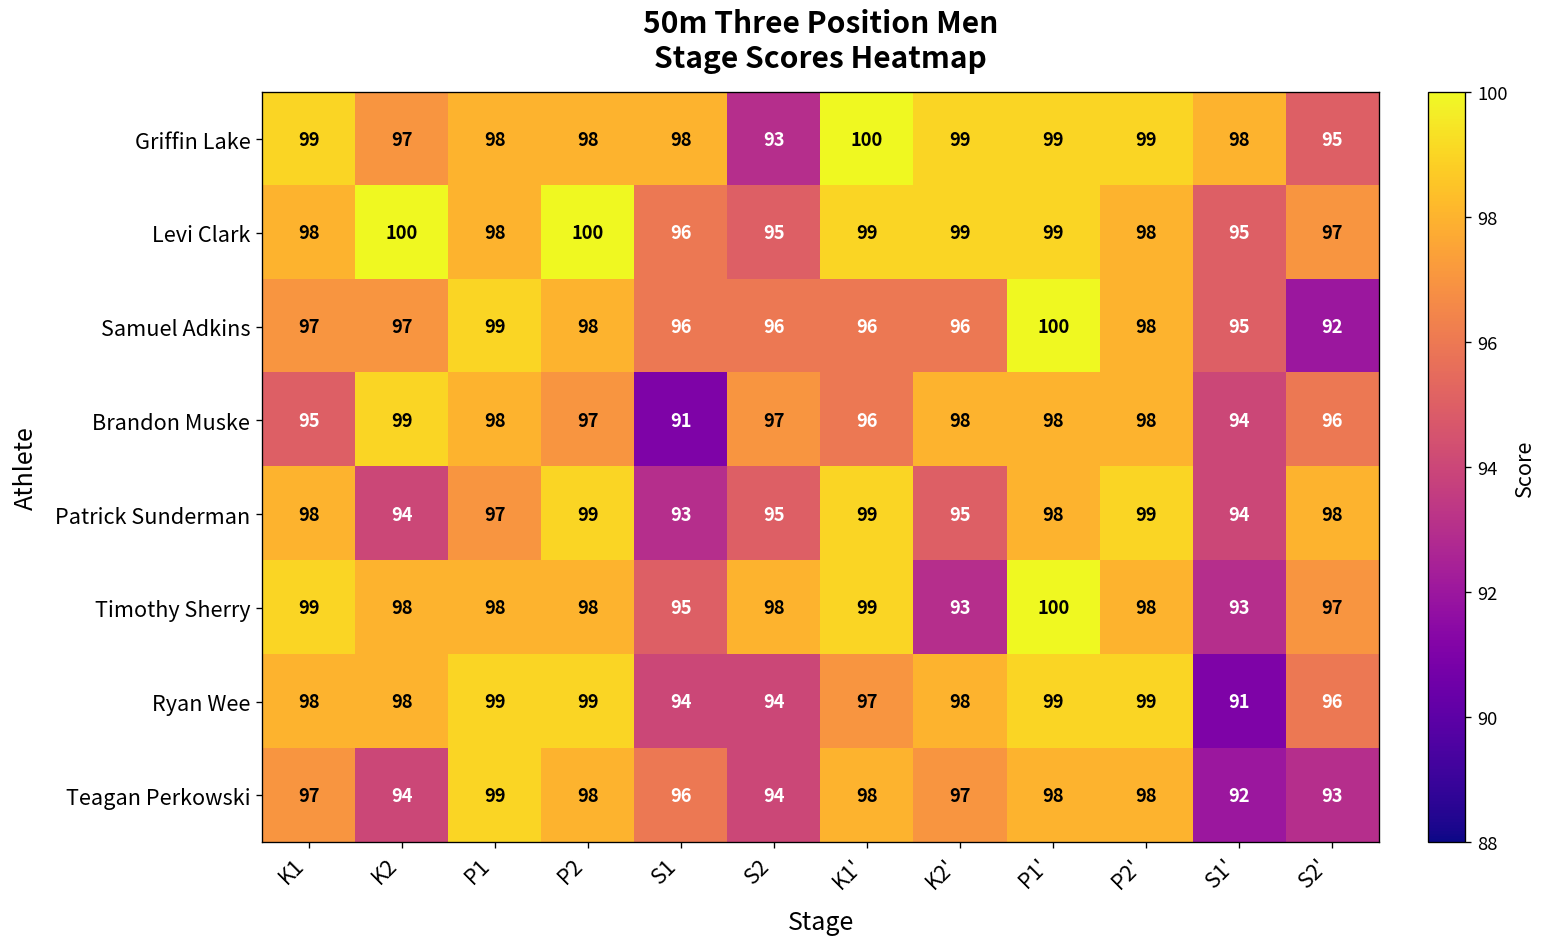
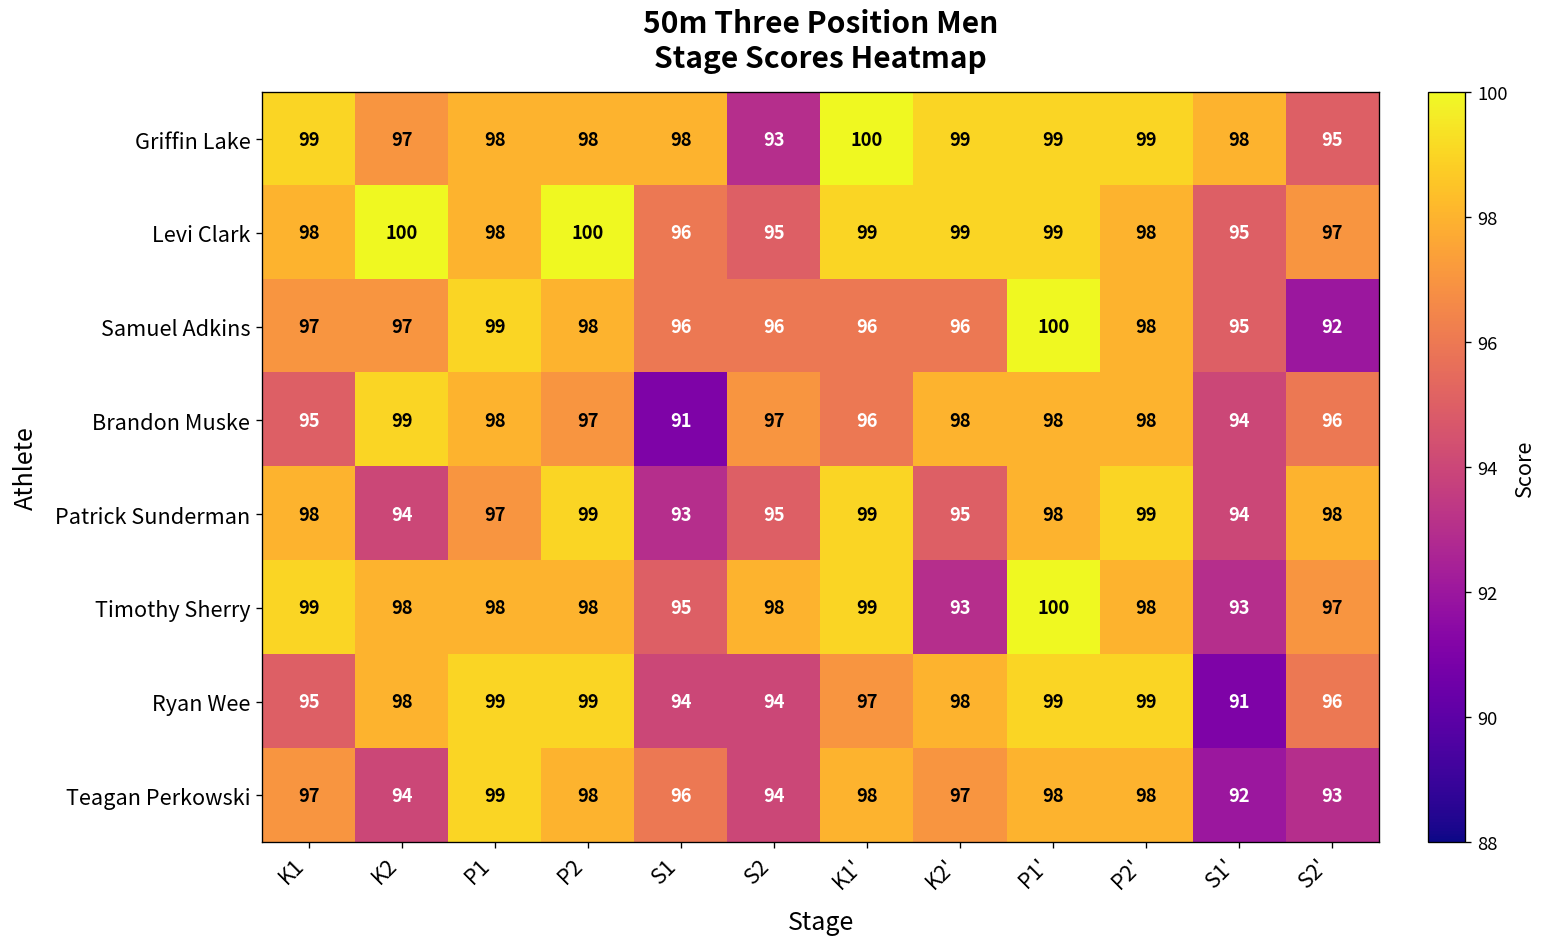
Ryan Wee, K1: 98 -> 95
